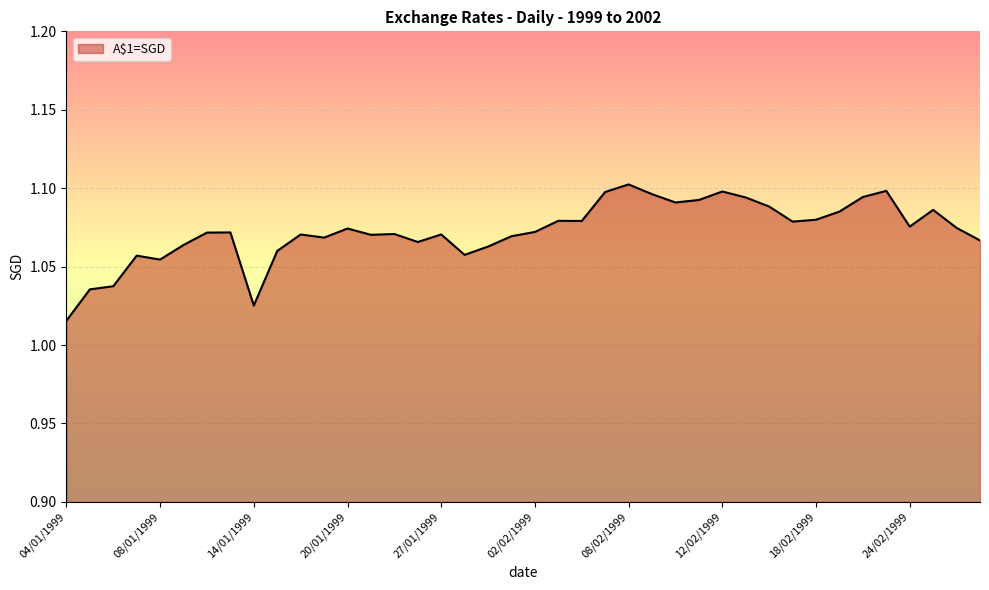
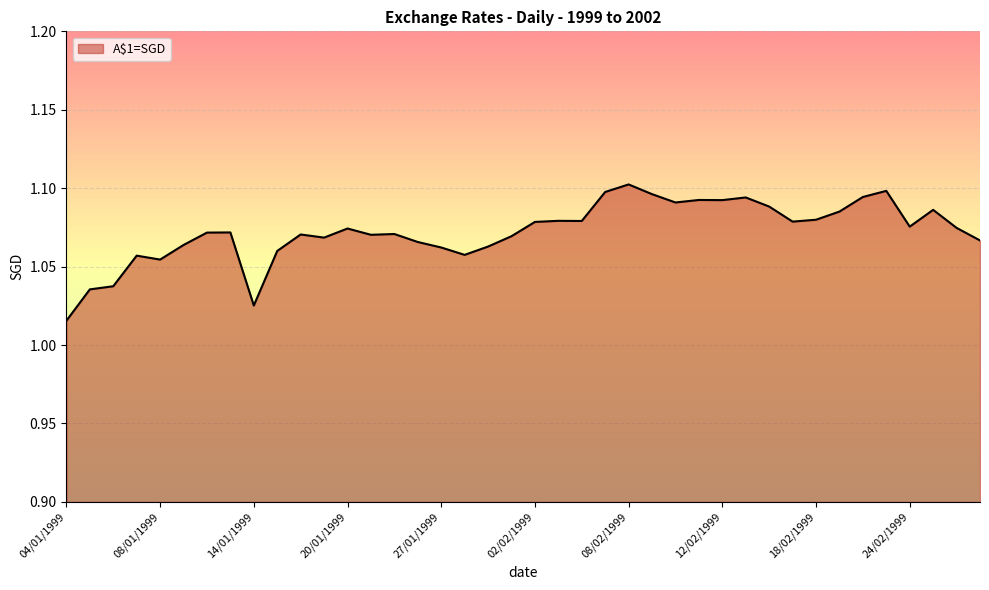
27/01/1999: 1.071 -> 1.062
02/02/1999: 1.072 -> 1.079
12/02/1999: 1.098 -> 1.092
